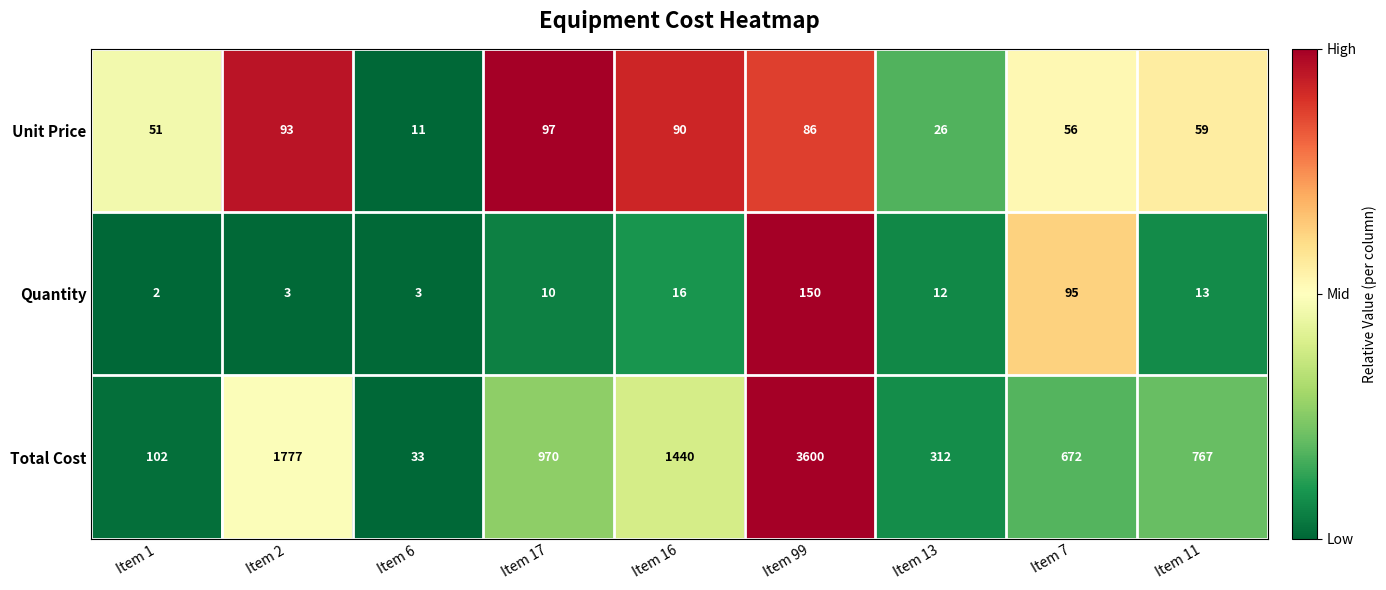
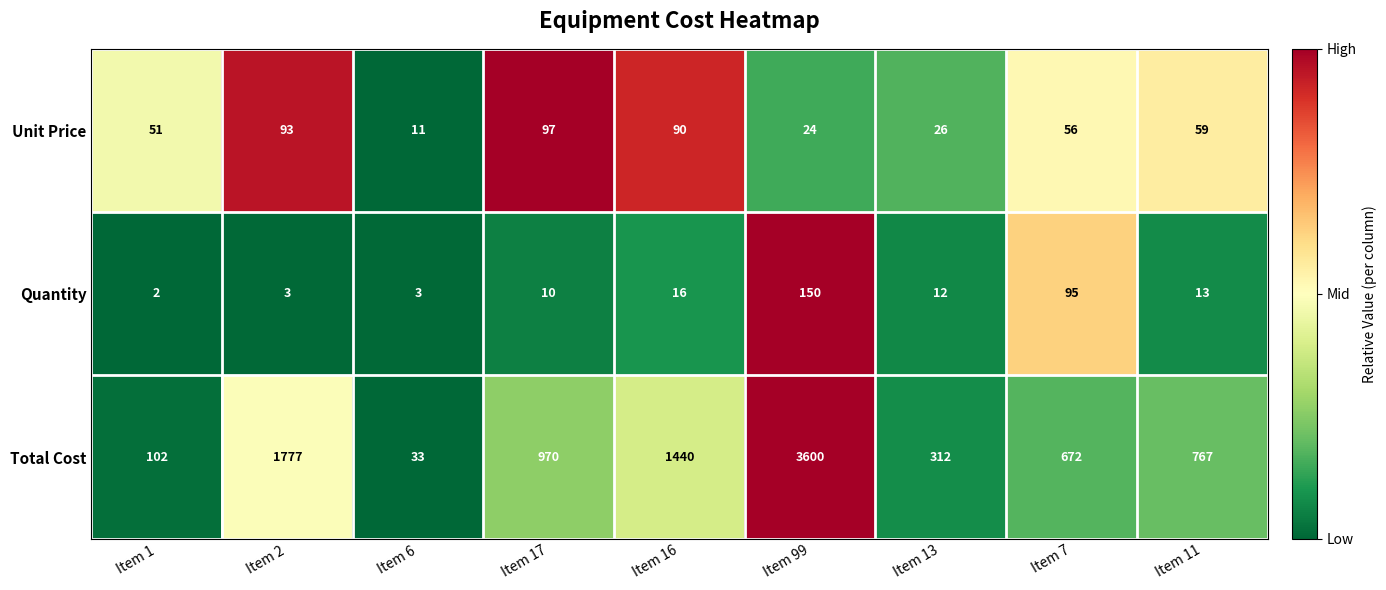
Unit Price, Item 99: 86 -> 24
